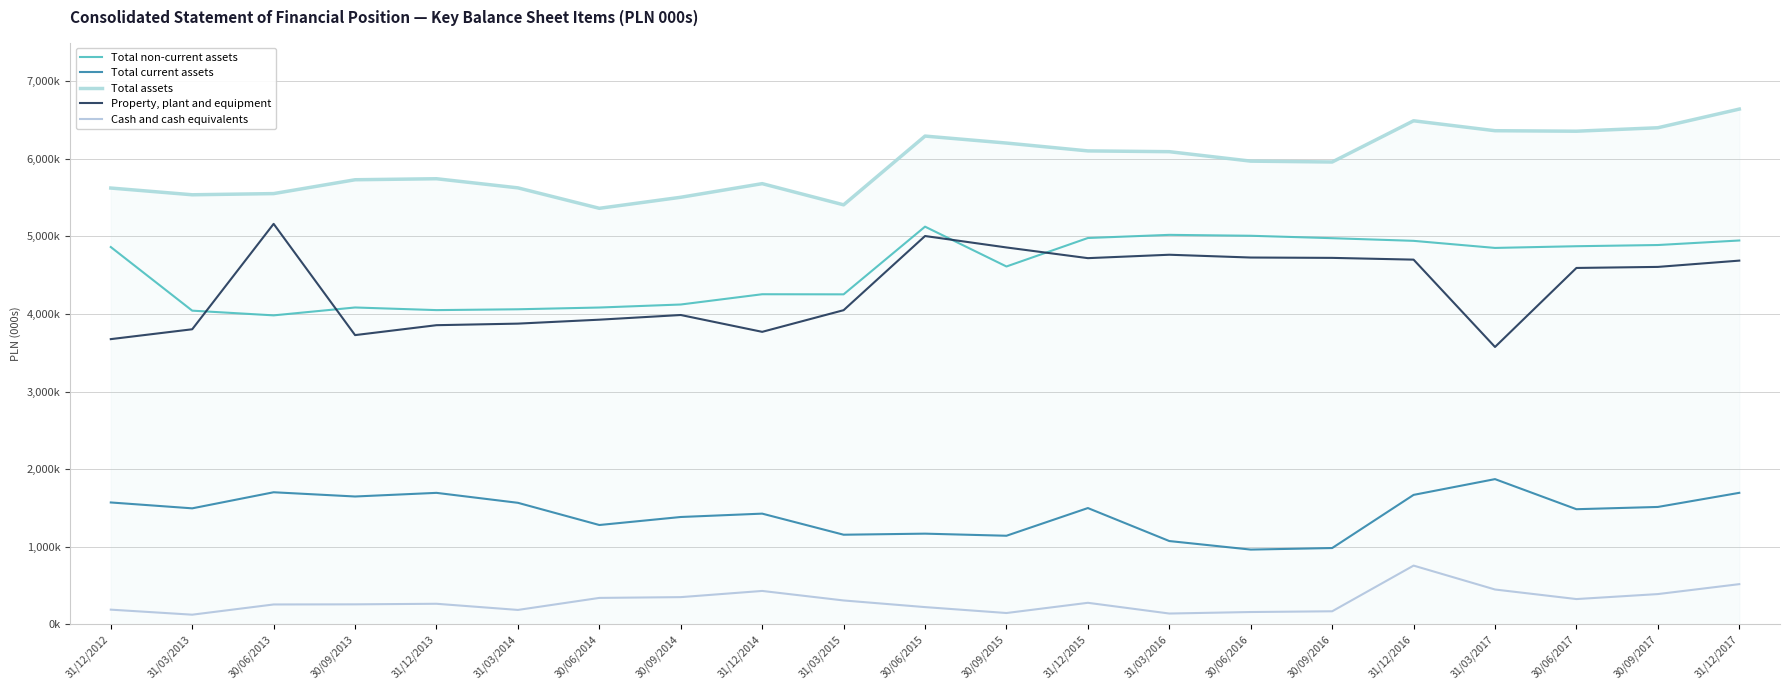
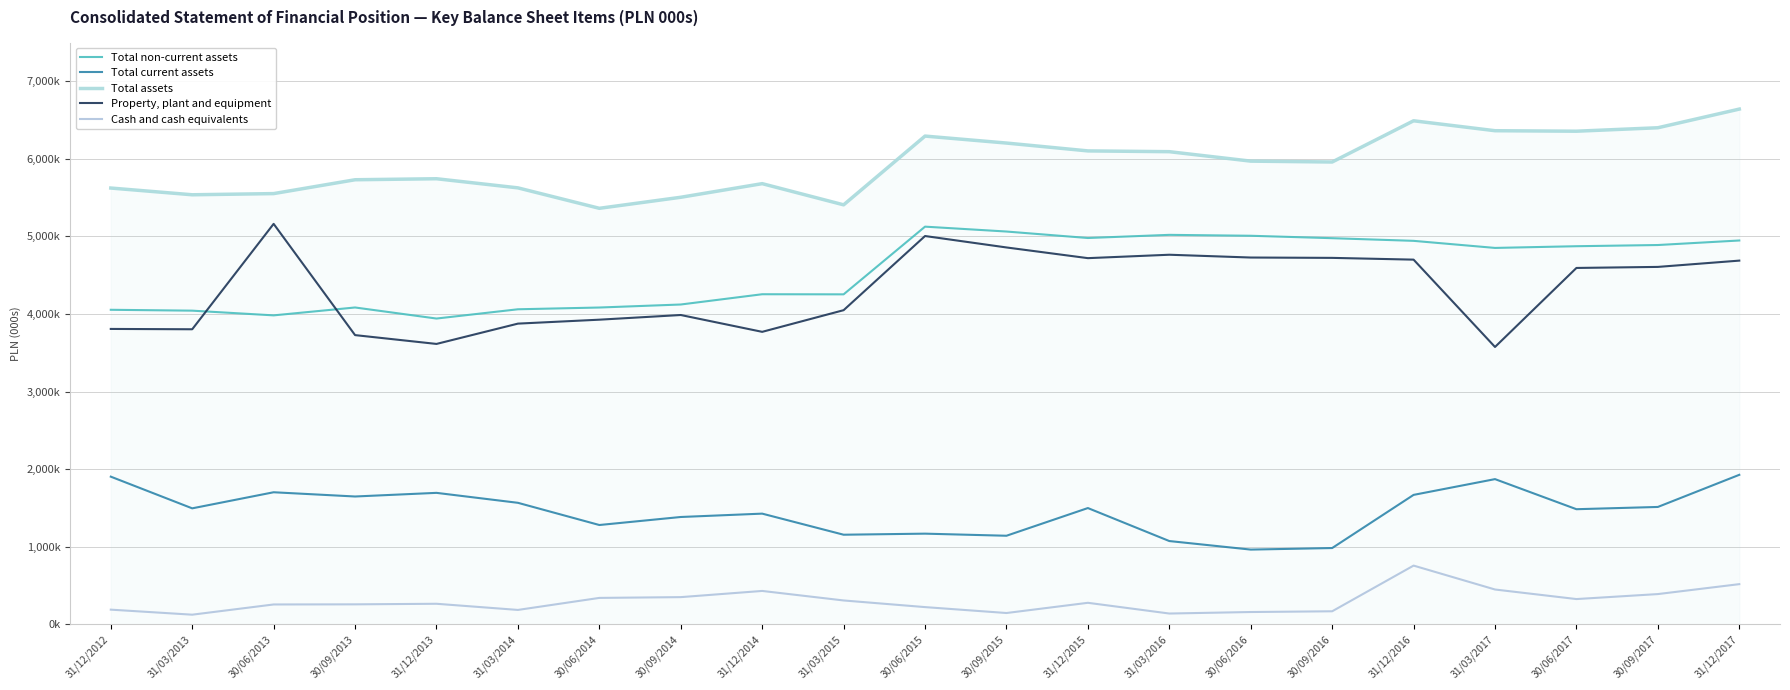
Total non-current assets, 31/12/2012: 4,900,000 -> 4,100,000
Total current assets, 31/12/2012: 1,600,000 -> 1,900,000
Property, plant and equipment, 31/12/2012: 3,700,000 -> 3,800,000
Total non-current assets, 31/12/2013: 4,000,000 -> 3,900,000
Property, plant and equipment, 31/12/2013: 3,900,000 -> 3,600,000
Total non-current assets, 30/09/2015: 4,600,000 -> 5,100,000
Total current assets, 31/12/2017: 1,700,000 -> 1,900,000
